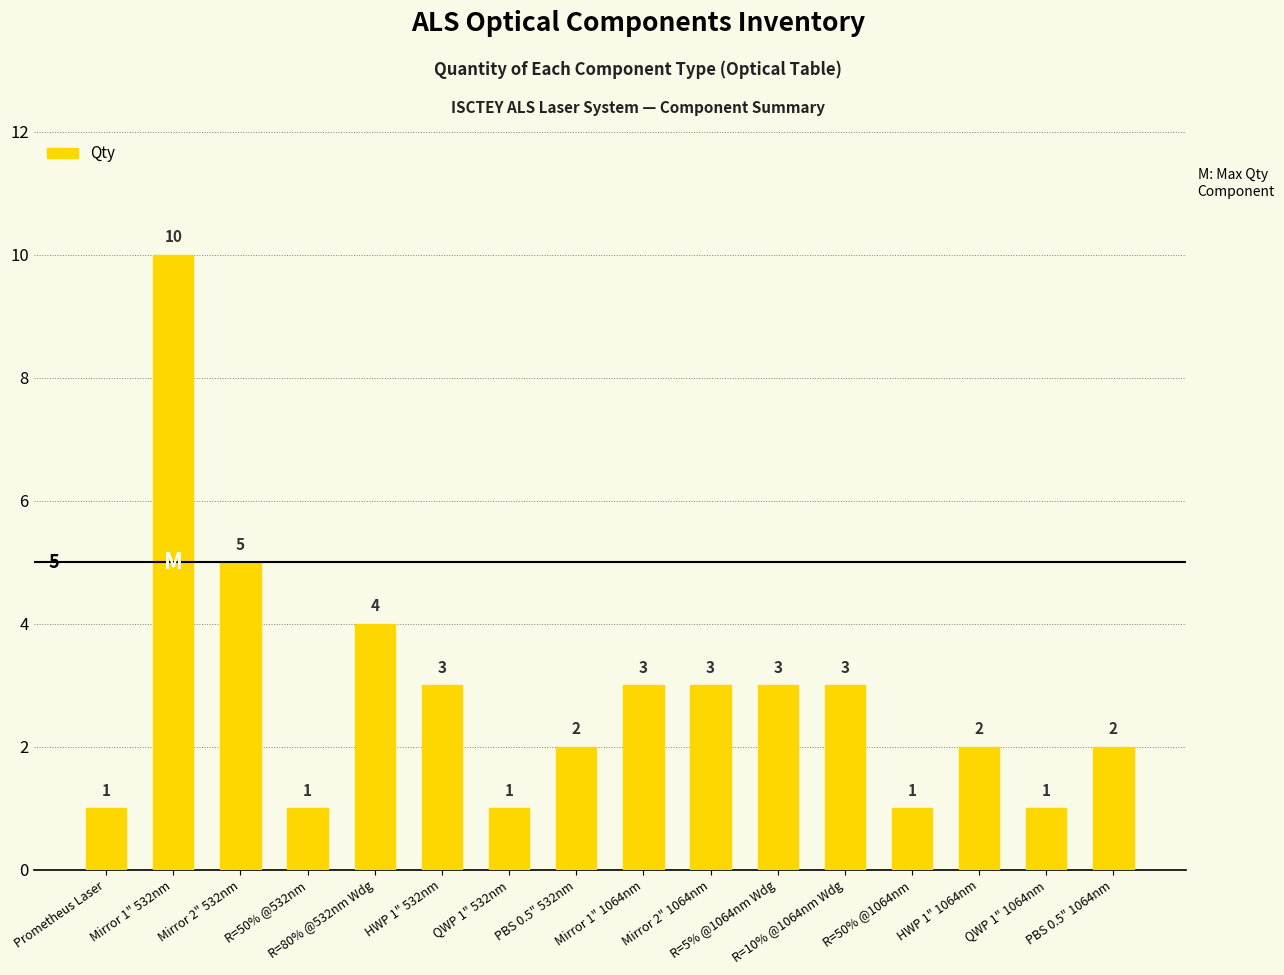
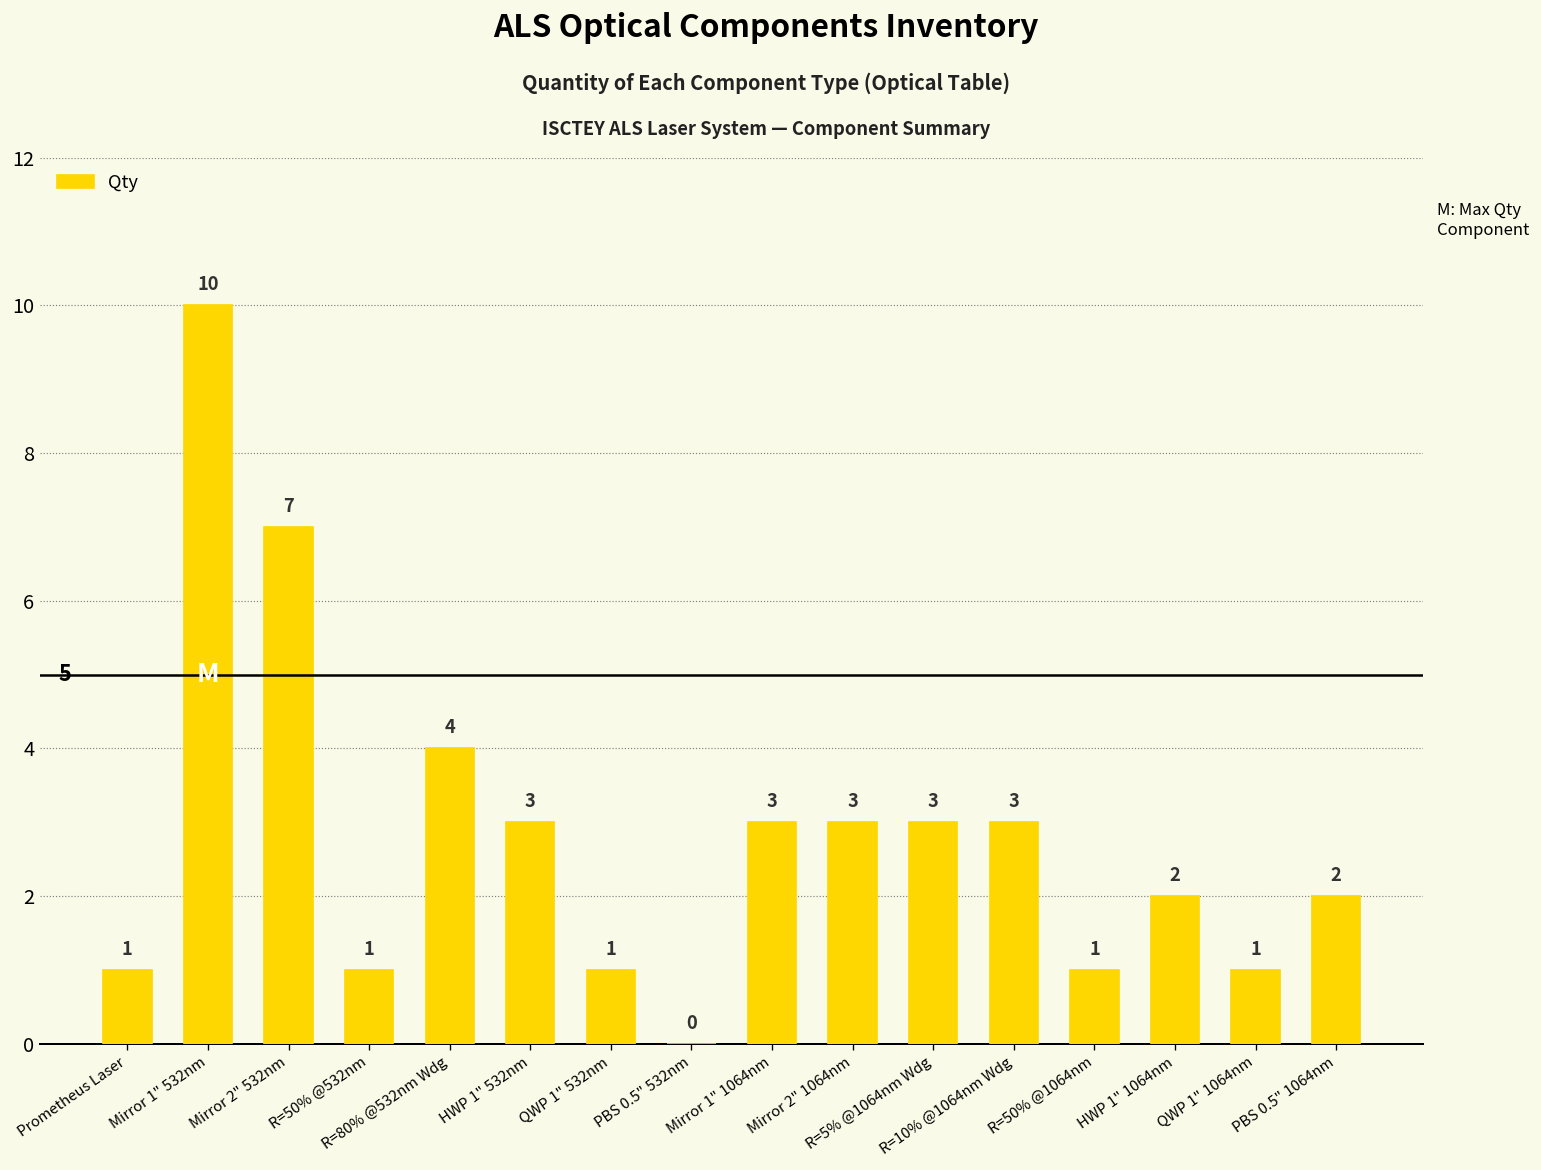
Mirror 2" 532nm: 5 -> 7
PBS 0.5" 532nm: 2 -> 0
